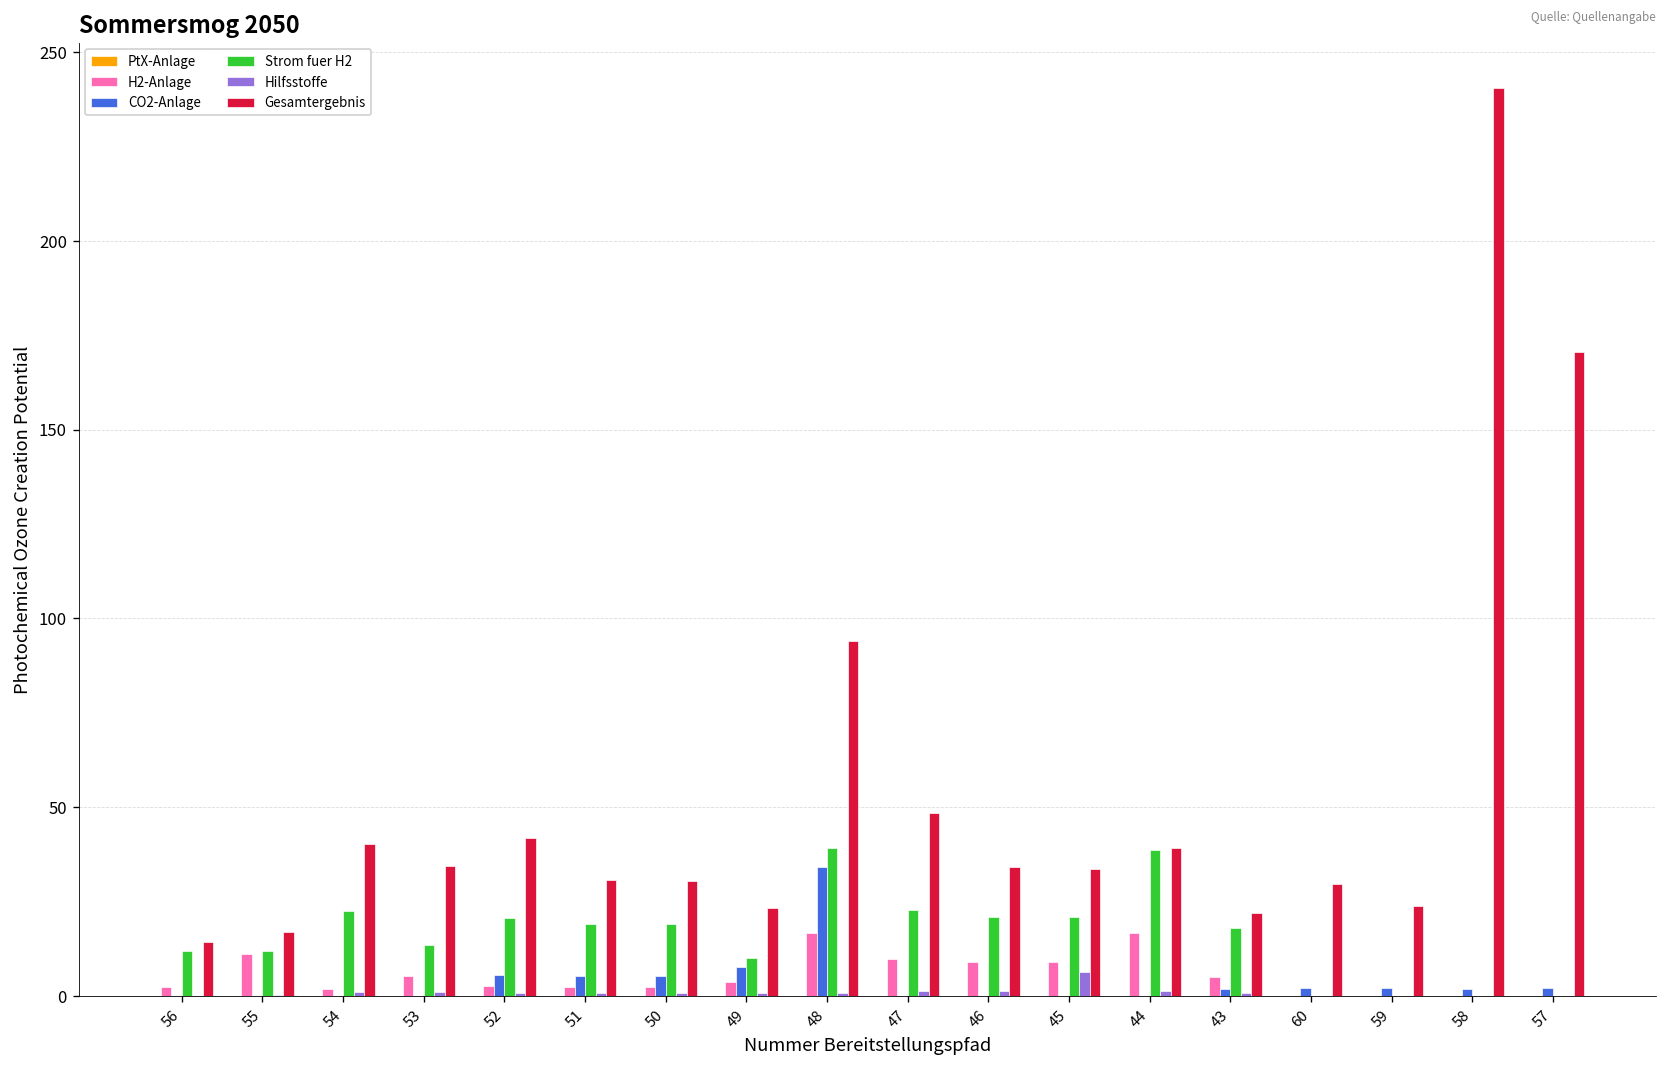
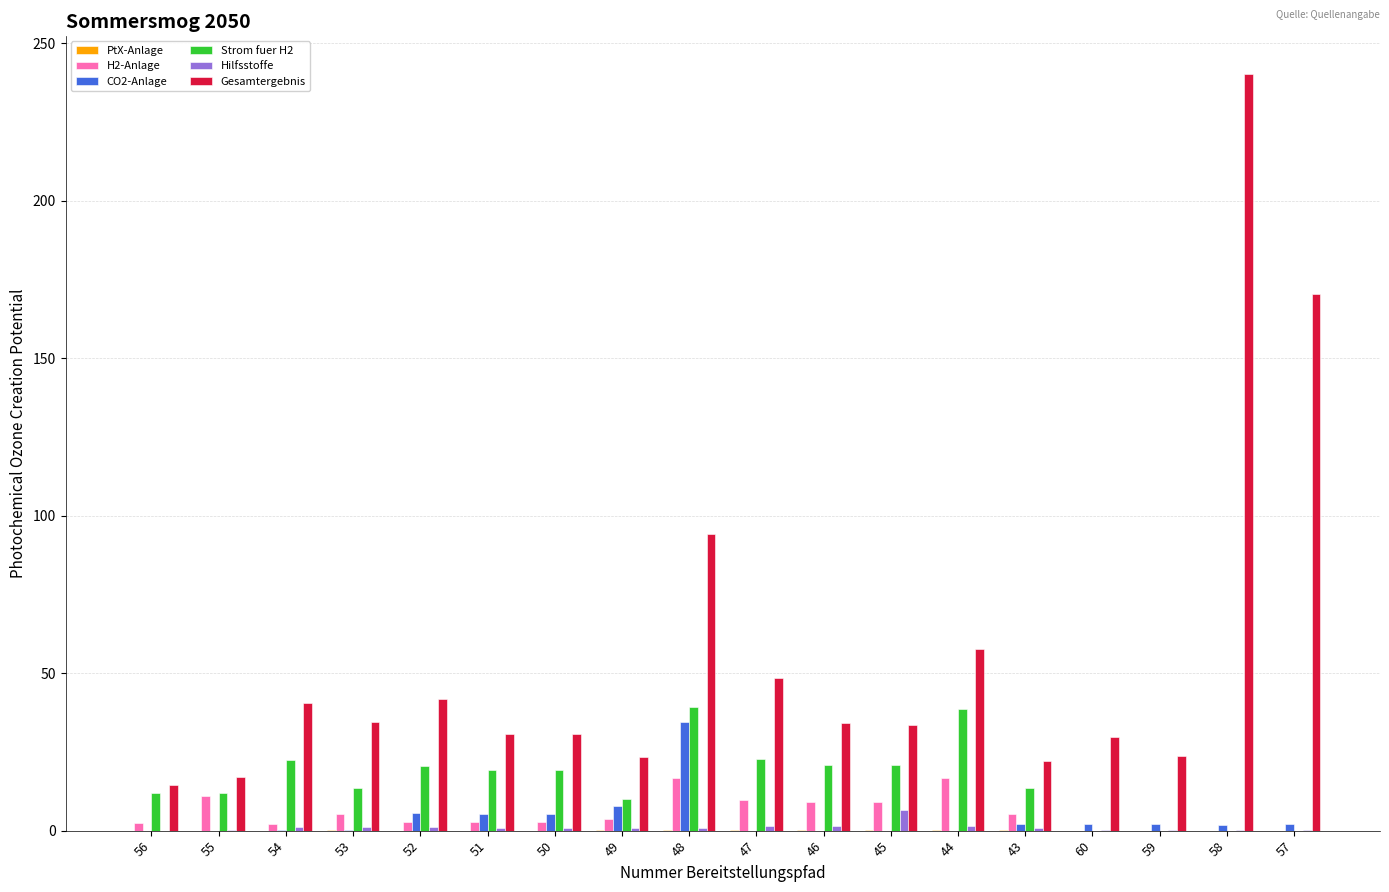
Gesamtergebnis, 44: 39 -> 58
Strom fuer H2, 43: 18 -> 13
